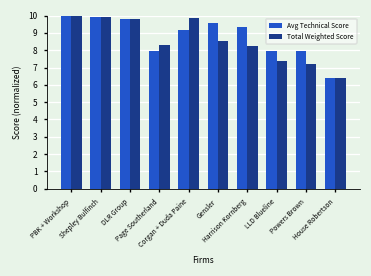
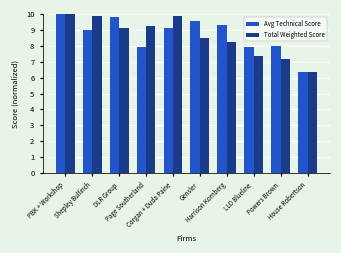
Avg Technical Score, Shepley Bulfinch: 9.9 -> 9.0
Total Weighted Score, DLR Group: 9.8 -> 9.1
Total Weighted Score, Page Southerland: 8.3 -> 9.2
